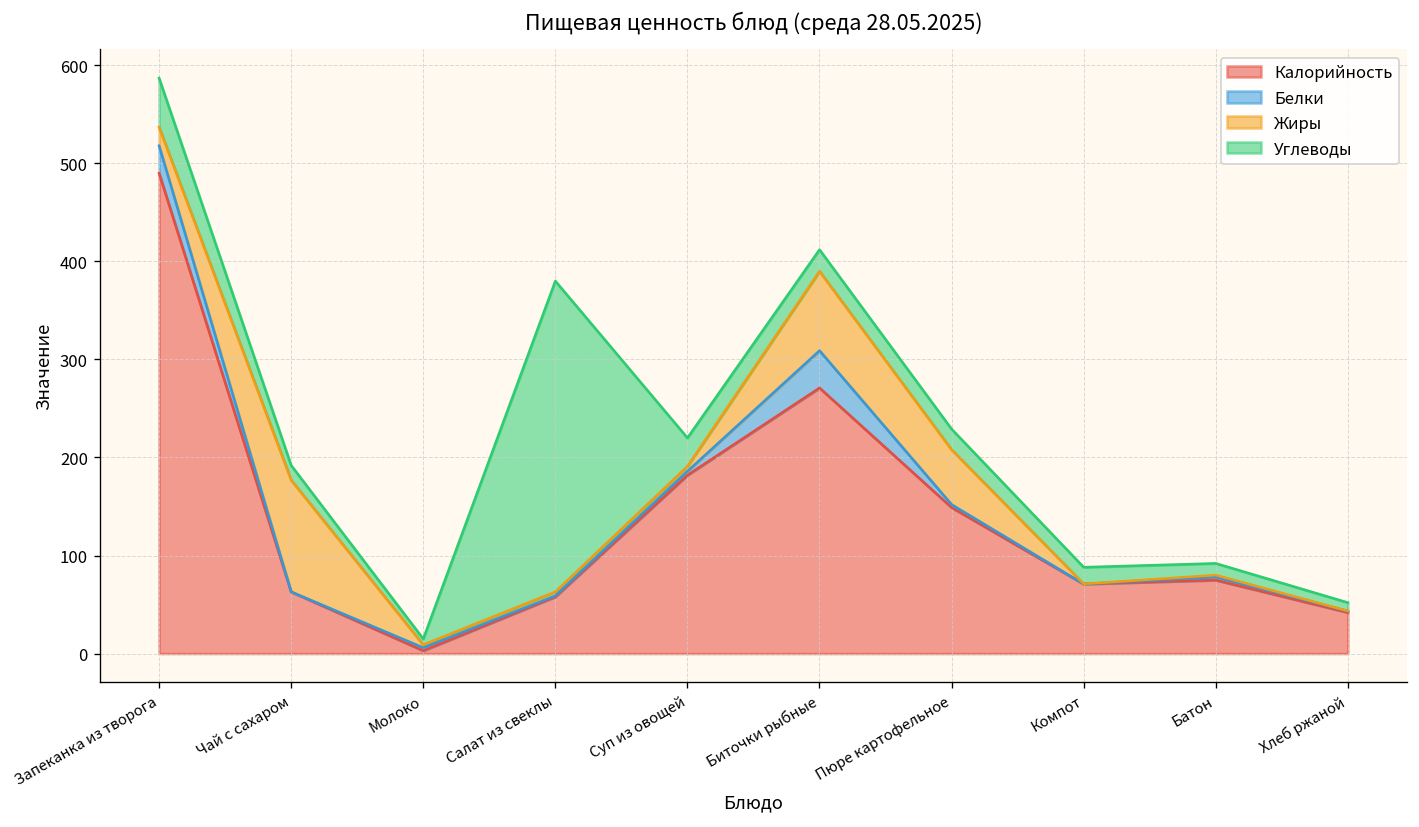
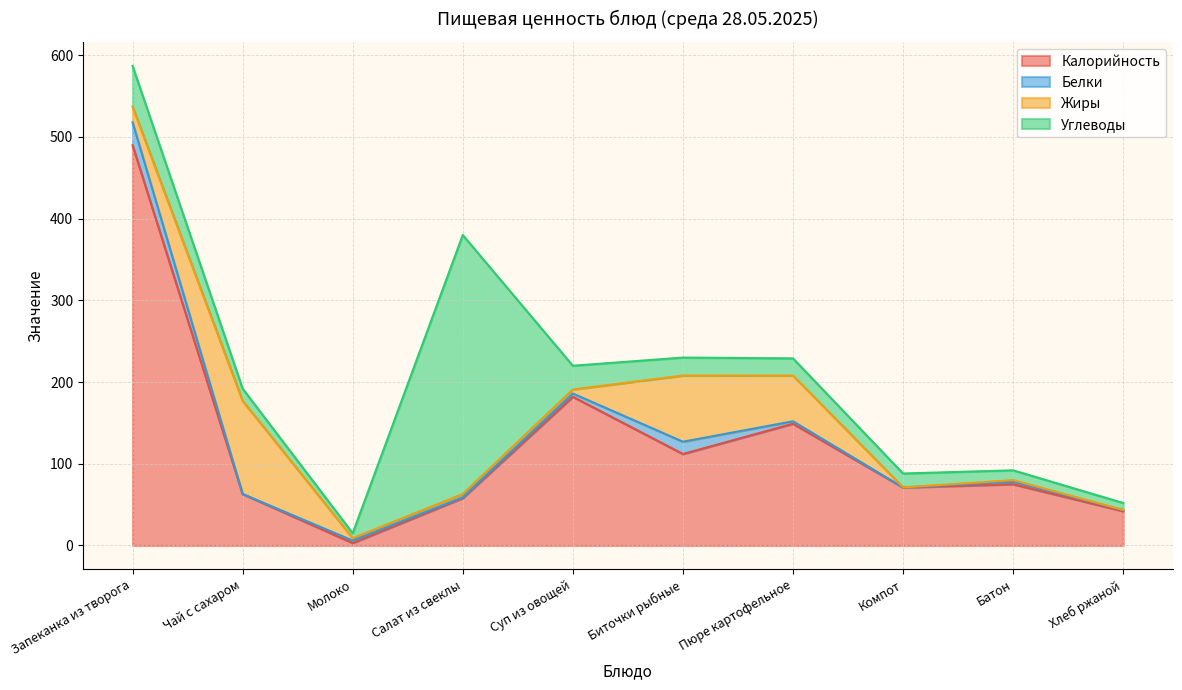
Калорийность, Биточки рыбные: 270 -> 110
Белки, Биточки рыбные: 40 -> 20
